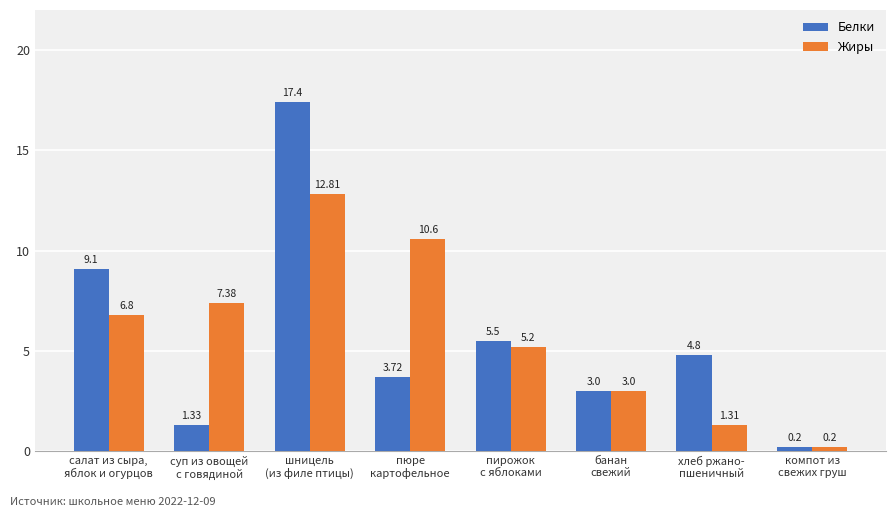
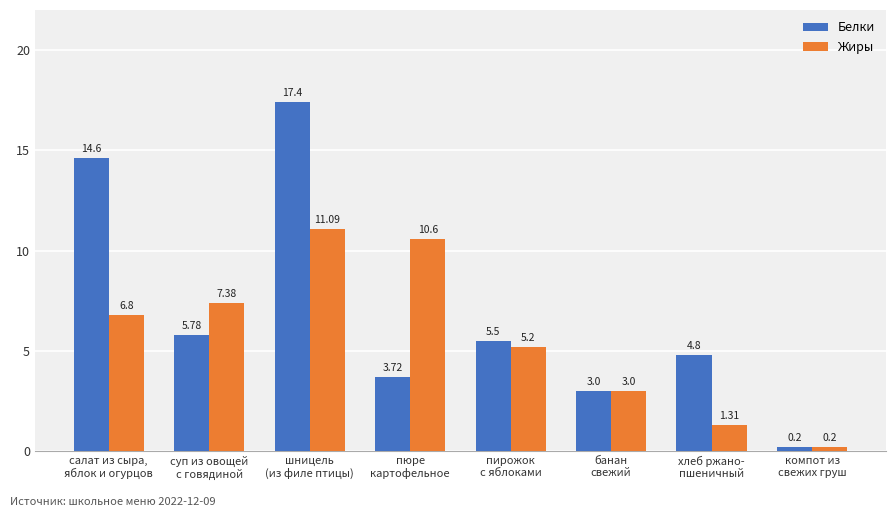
Белки, салат из сыра, яблок и огурцов: 9.1 -> 14.6
Белки, суп из овощей с говядиной: 1.33 -> 5.78
Жиры, шницель (из филе птицы): 12.81 -> 11.09
